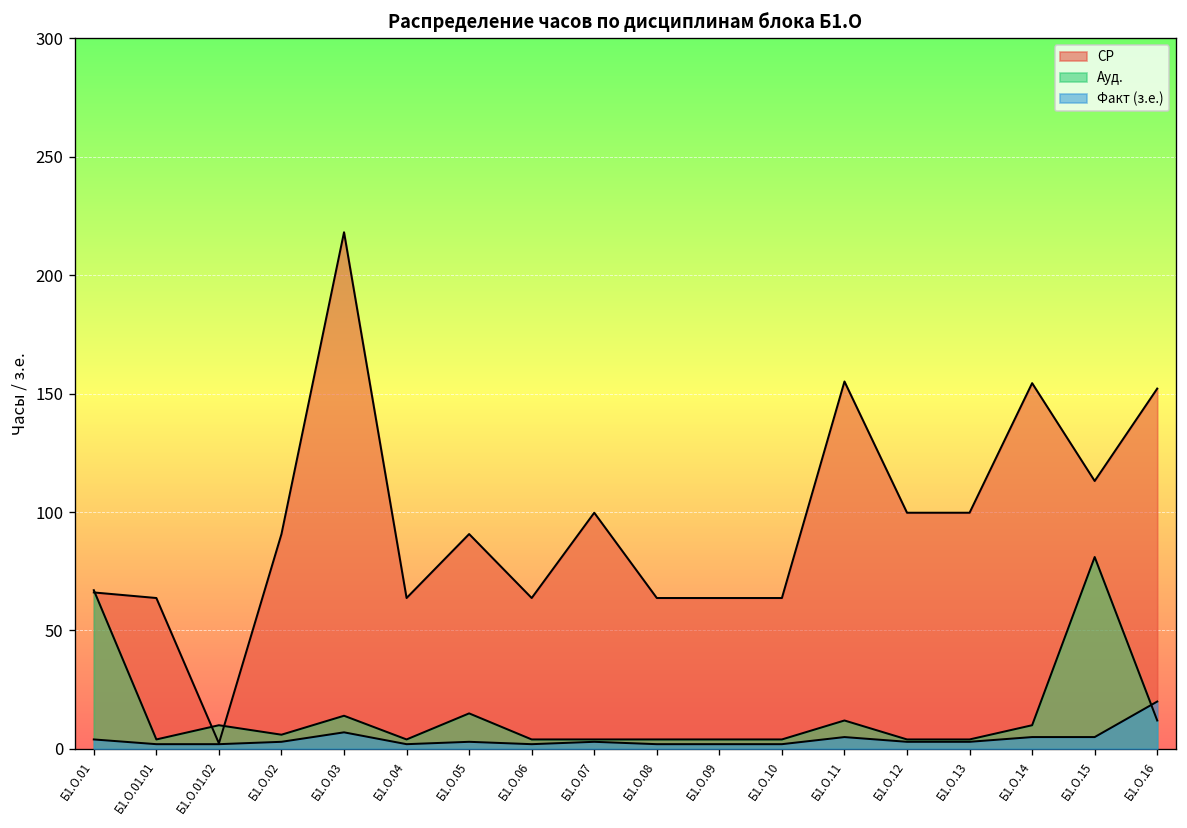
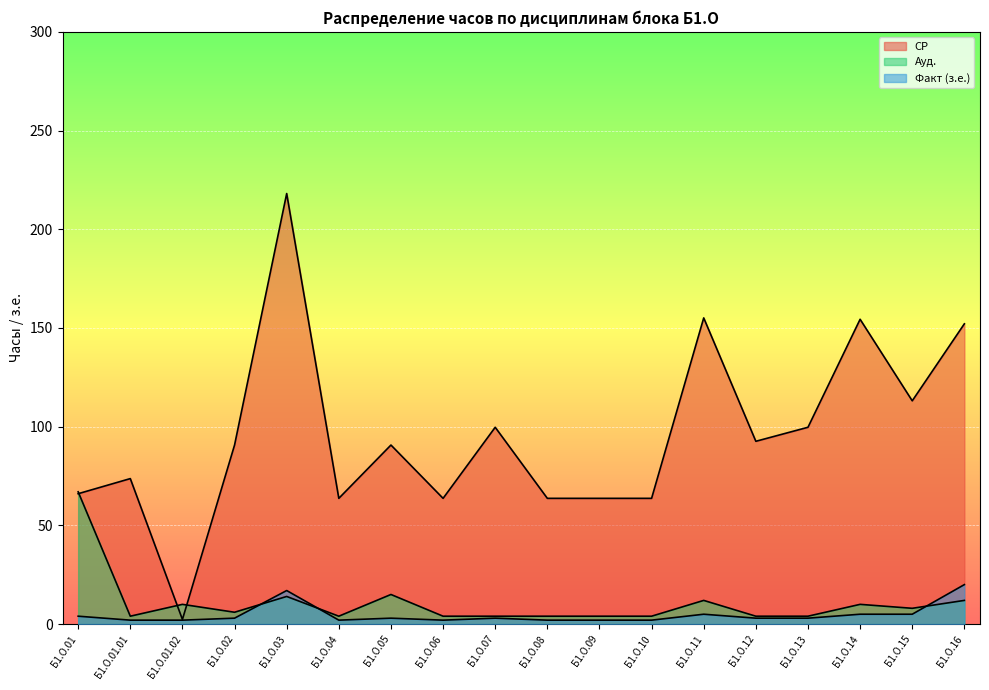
СР, Б1.О.01.01: 64 -> 74
Факт (з.е.), Б1.О.03: 7 -> 17
СР, Б1.О.12: 100 -> 93
Ауд., Б1.О.15: 81 -> 8
